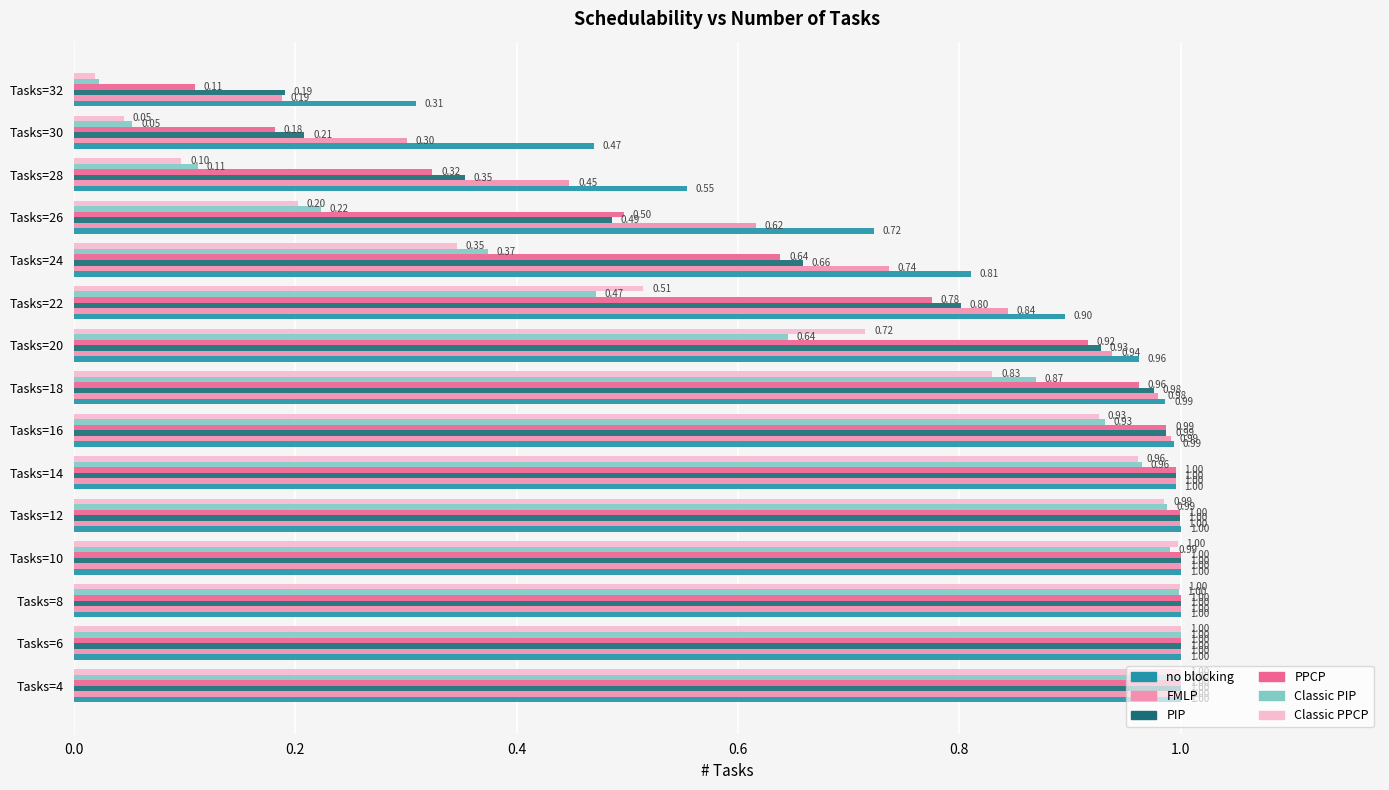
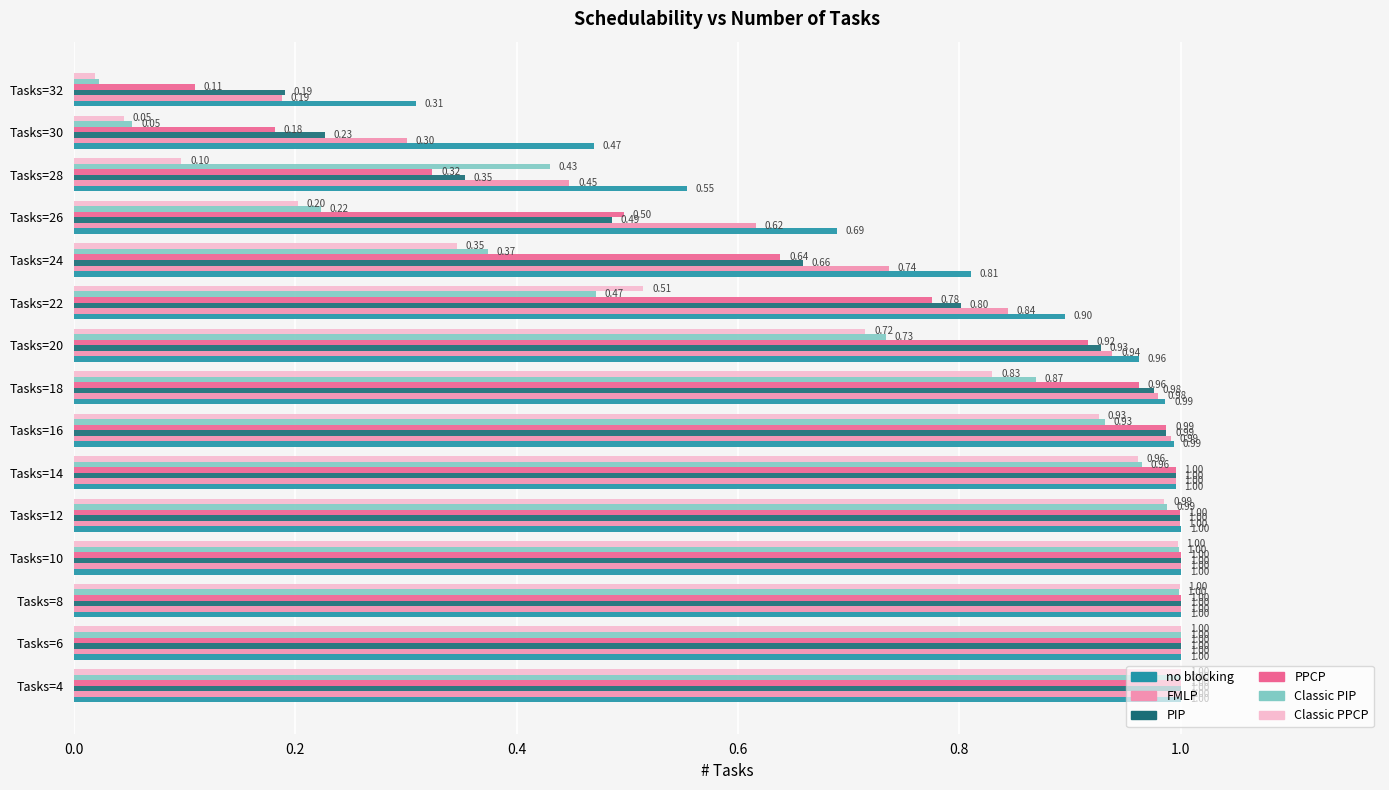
PIP, Tasks=30: 0.21 -> 0.23
Classic PIP, Tasks=28: 0.11 -> 0.43
no blocking, Tasks=26: 0.72 -> 0.69
Classic PIP, Tasks=20: 0.64 -> 0.73
Classic PIP, Tasks=10: 0.99 -> 1.00
